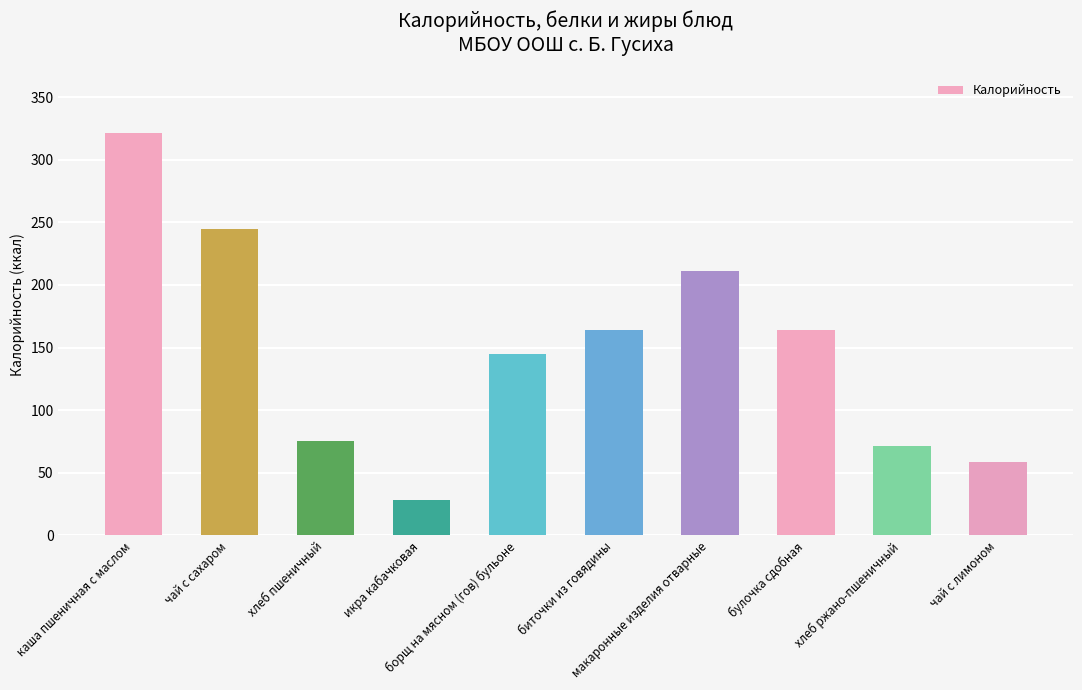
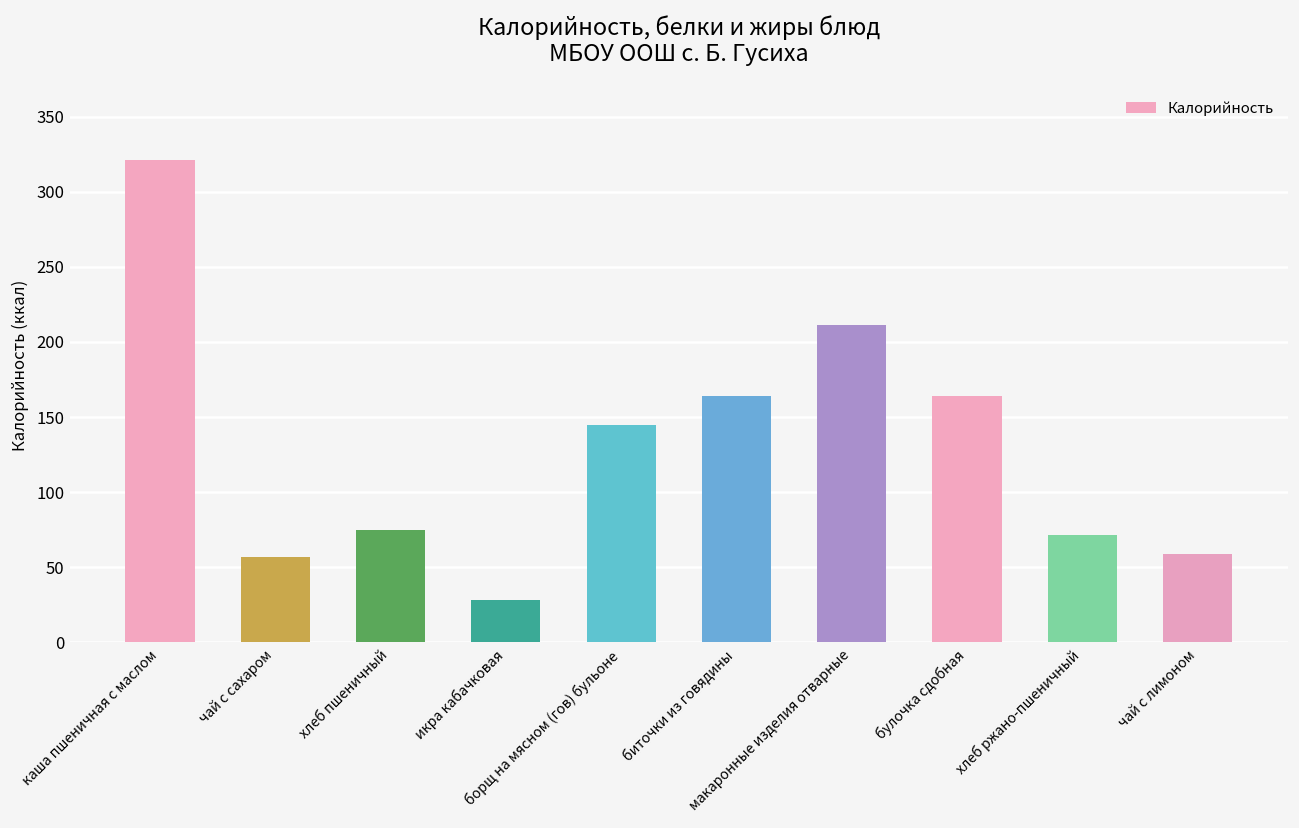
чай с сахаром: 245 -> 57
